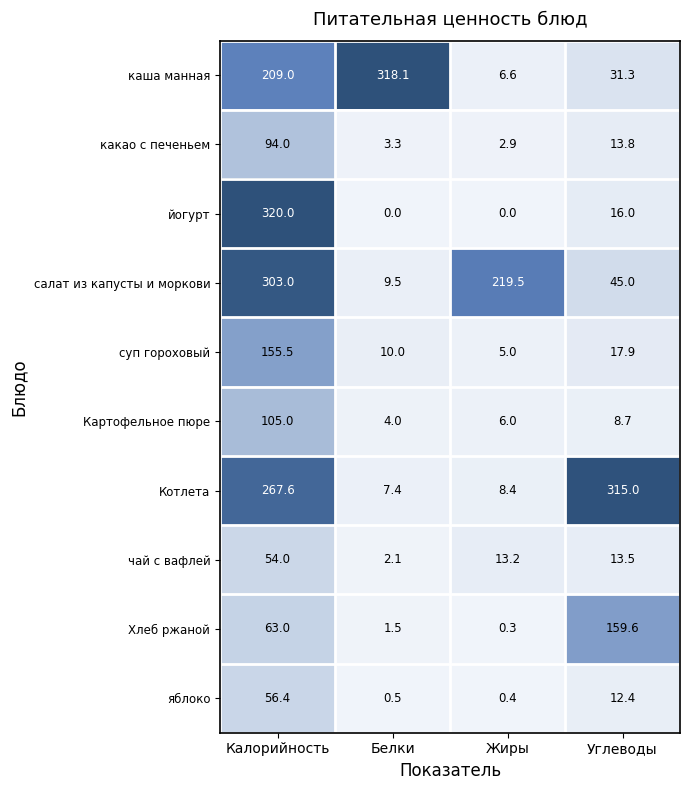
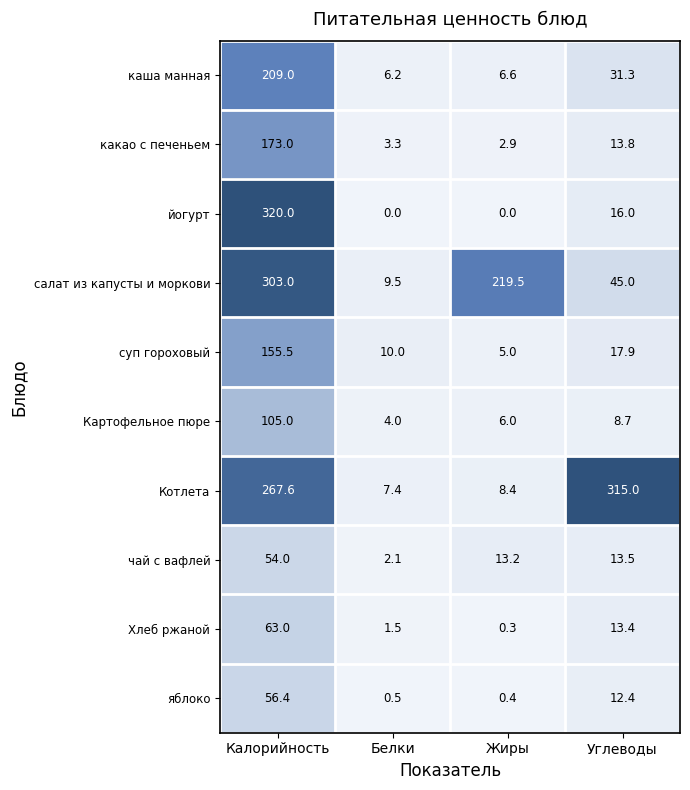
каша манная, Белки: 318.1 -> 6.2
какао с печеньем, Калорийность: 94.0 -> 173.0
Хлеб ржаной, Углеводы: 159.6 -> 13.4
